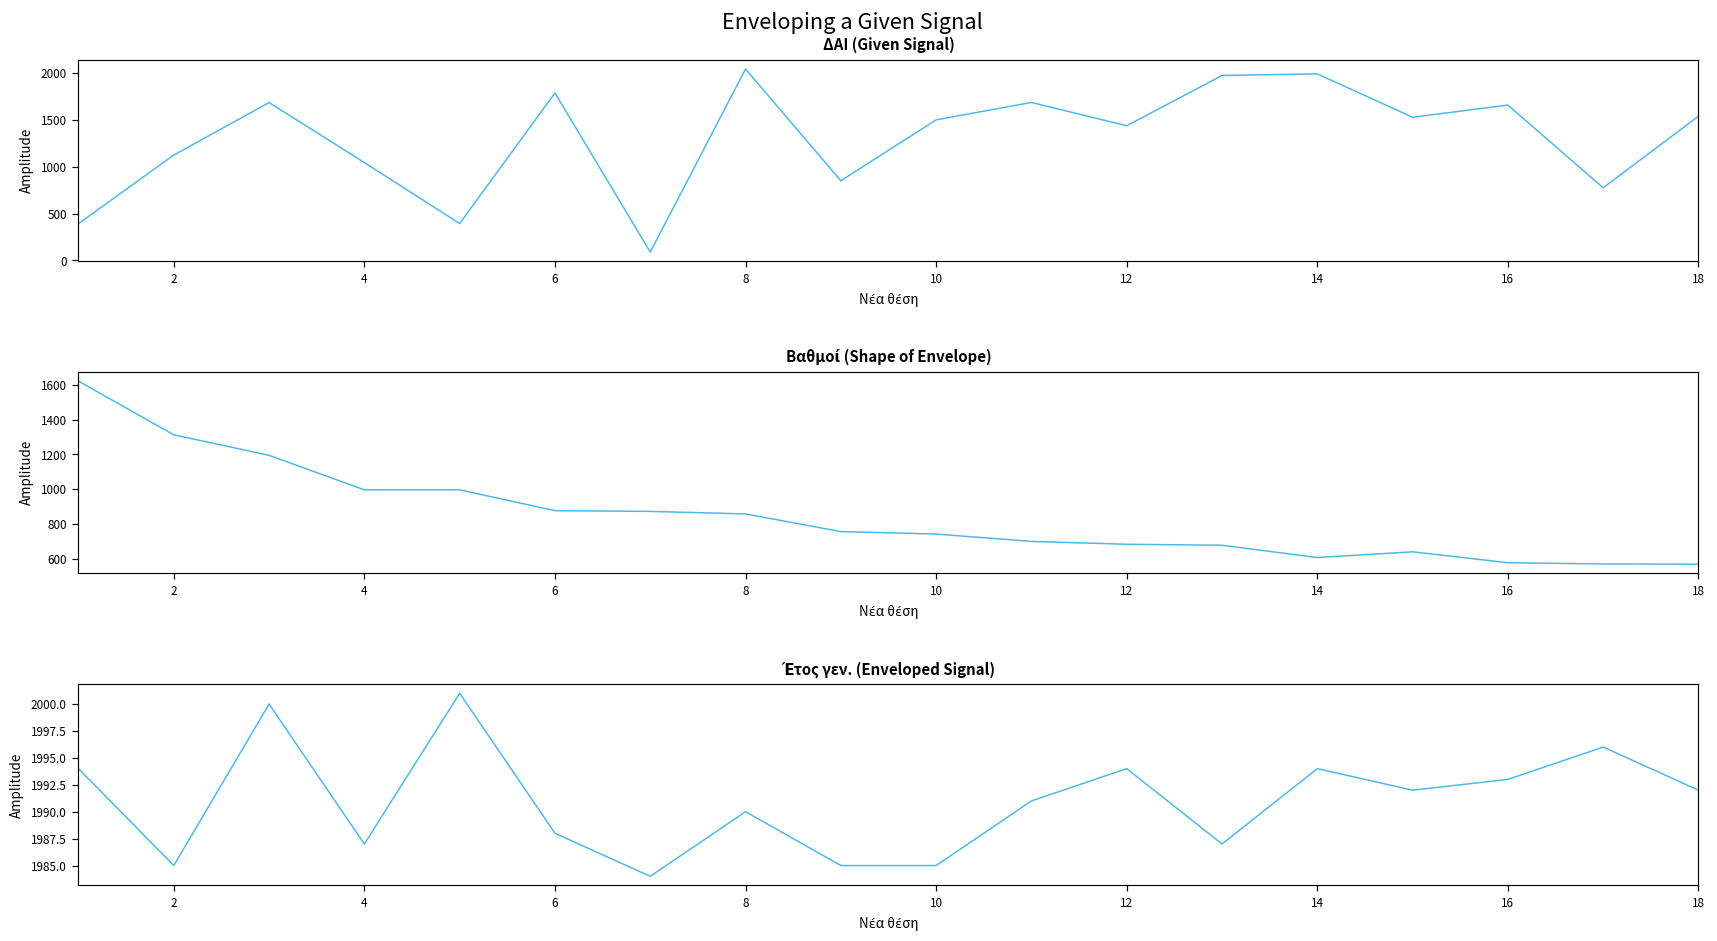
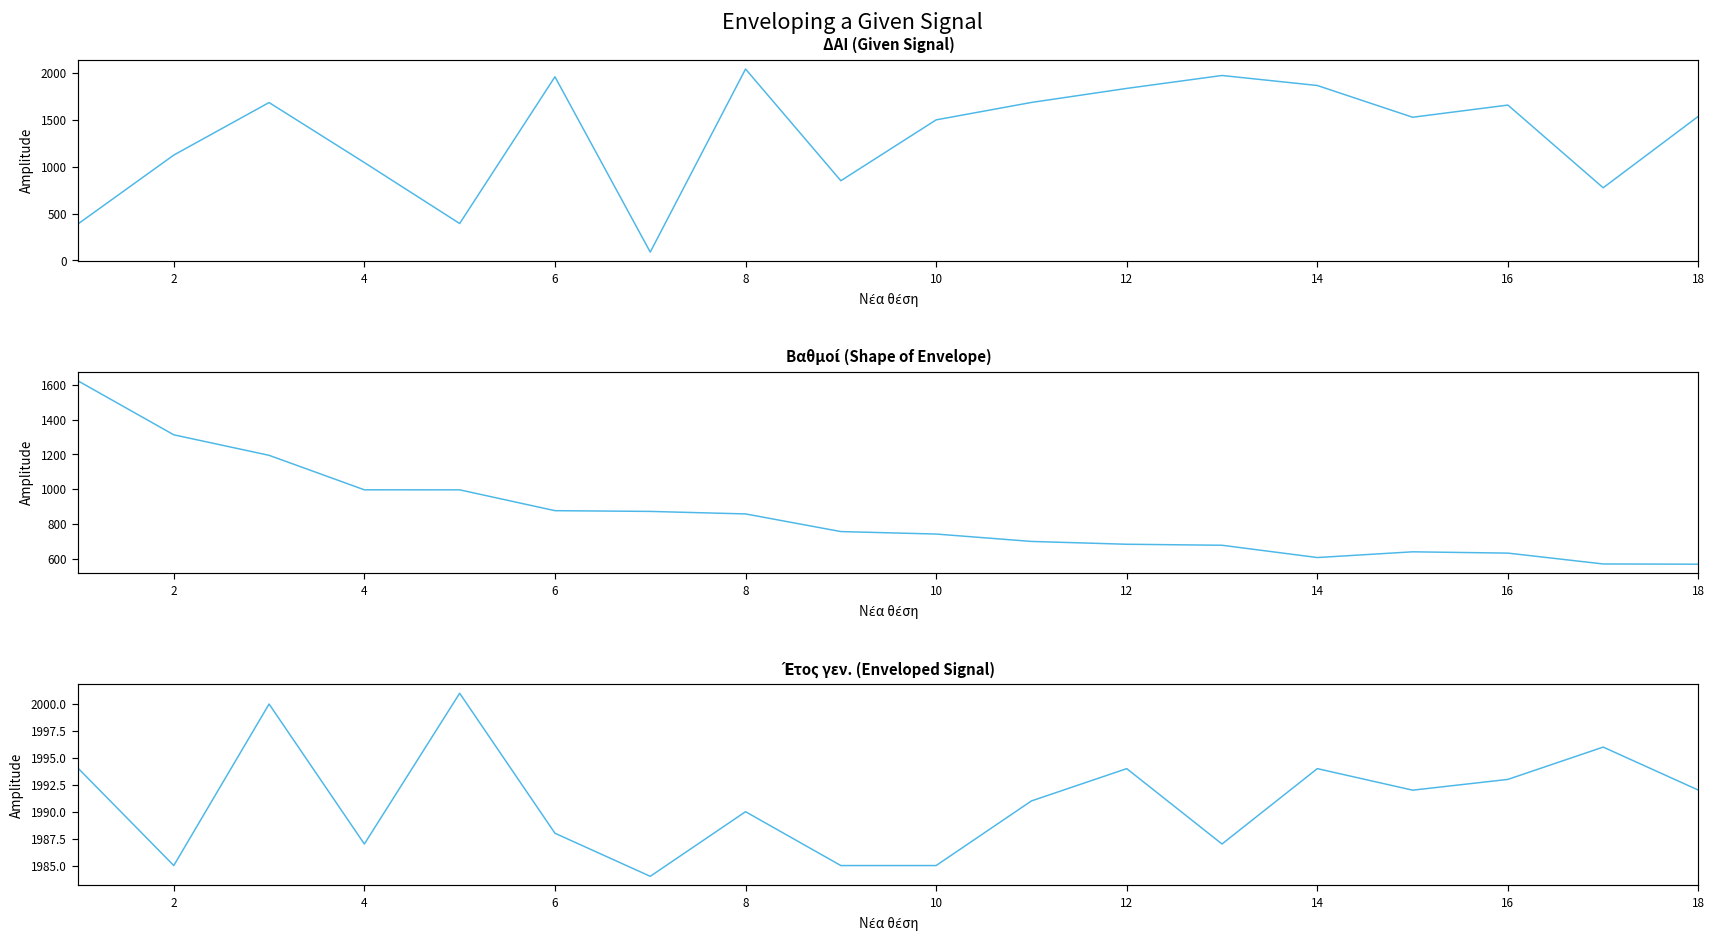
ΔΑΙ (Given Signal), 6: 1800 -> 2000
ΔΑΙ (Given Signal), 12: 1400 -> 1800
ΔΑΙ (Given Signal), 14: 2000 -> 1900
Βαθμοί (Shape of Envelope), 16: 580 -> 630
